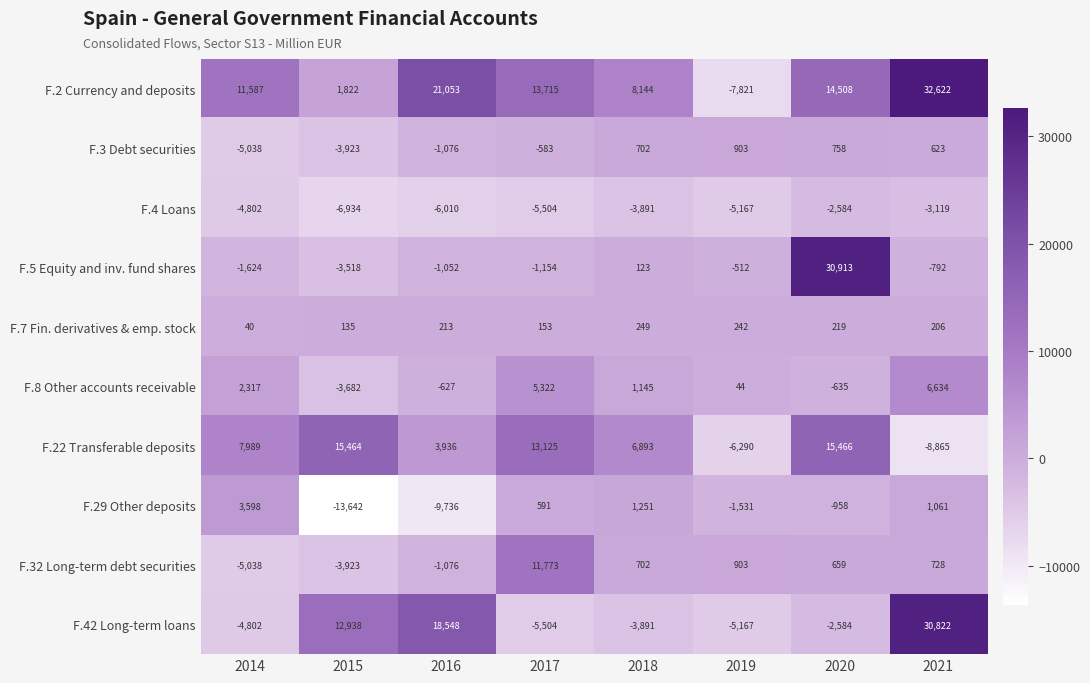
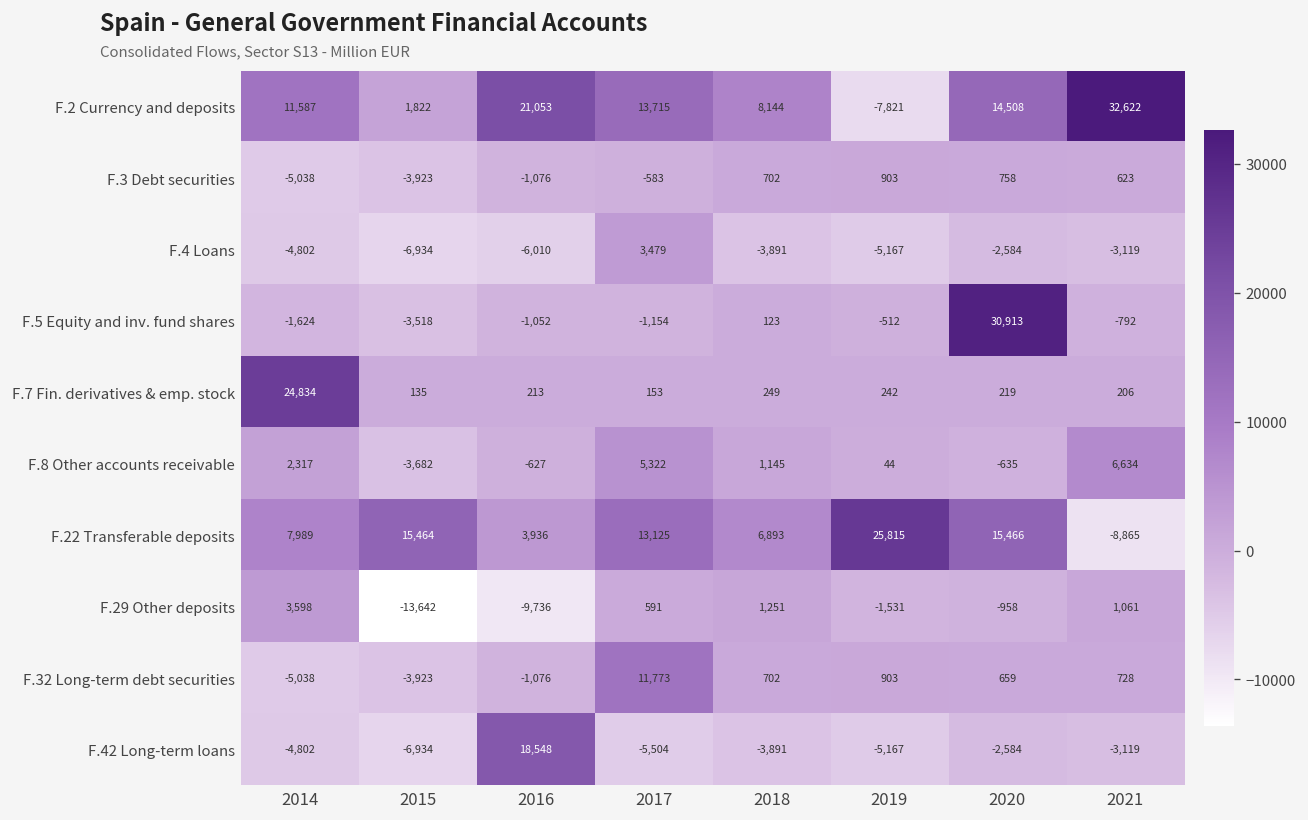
F.4 Loans, 2017: -5,504 -> 3,479
F.7 Fin. derivatives & emp. stock, 2014: 40 -> 24,834
F.22 Transferable deposits, 2019: -6,290 -> 25,815
F.42 Long-term loans, 2015: 12,938 -> -6,934
F.42 Long-term loans, 2021: 30,822 -> -3,119
